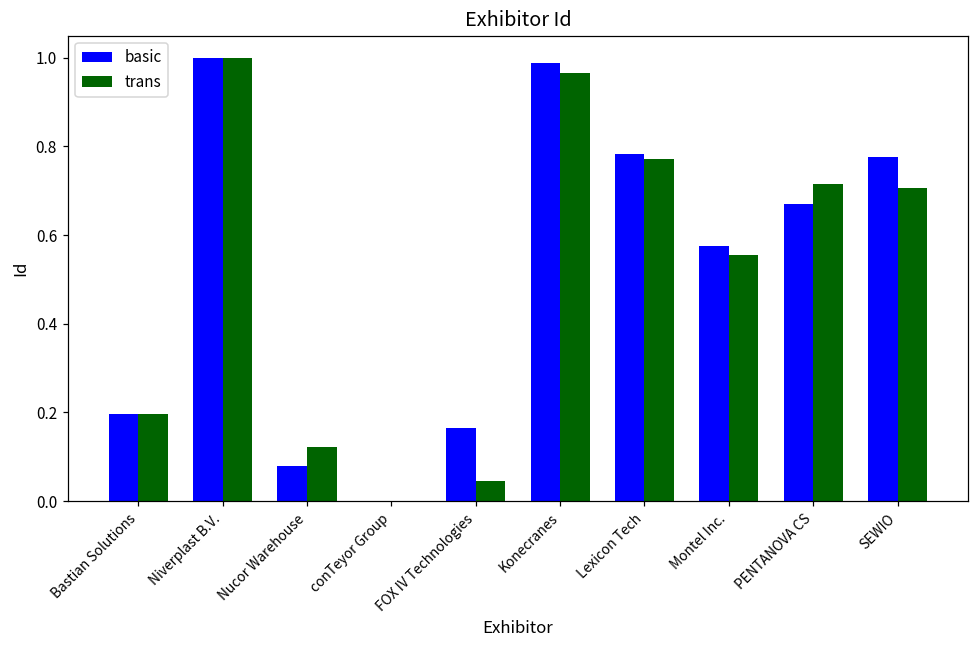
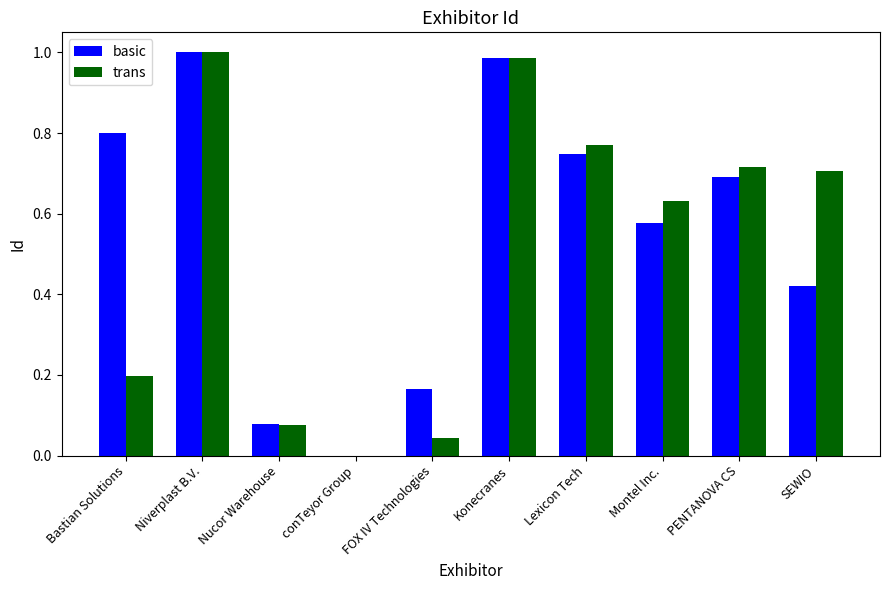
basic, Bastian Solutions: 0.20 -> 0.80
trans, Nucor Warehouse: 0.12 -> 0.08
trans, Konecranes: 0.97 -> 0.99
basic, Lexicon Tech: 0.78 -> 0.75
trans, Montel Inc.: 0.55 -> 0.63
basic, PENTANOVA CS: 0.67 -> 0.69
basic, SEWIO: 0.78 -> 0.42
